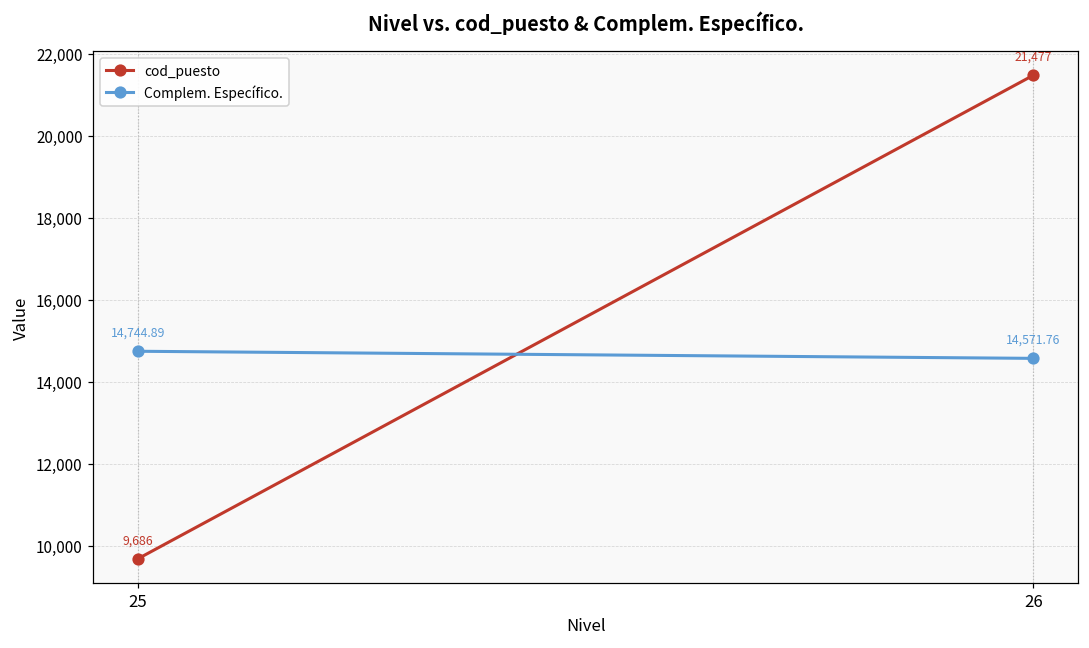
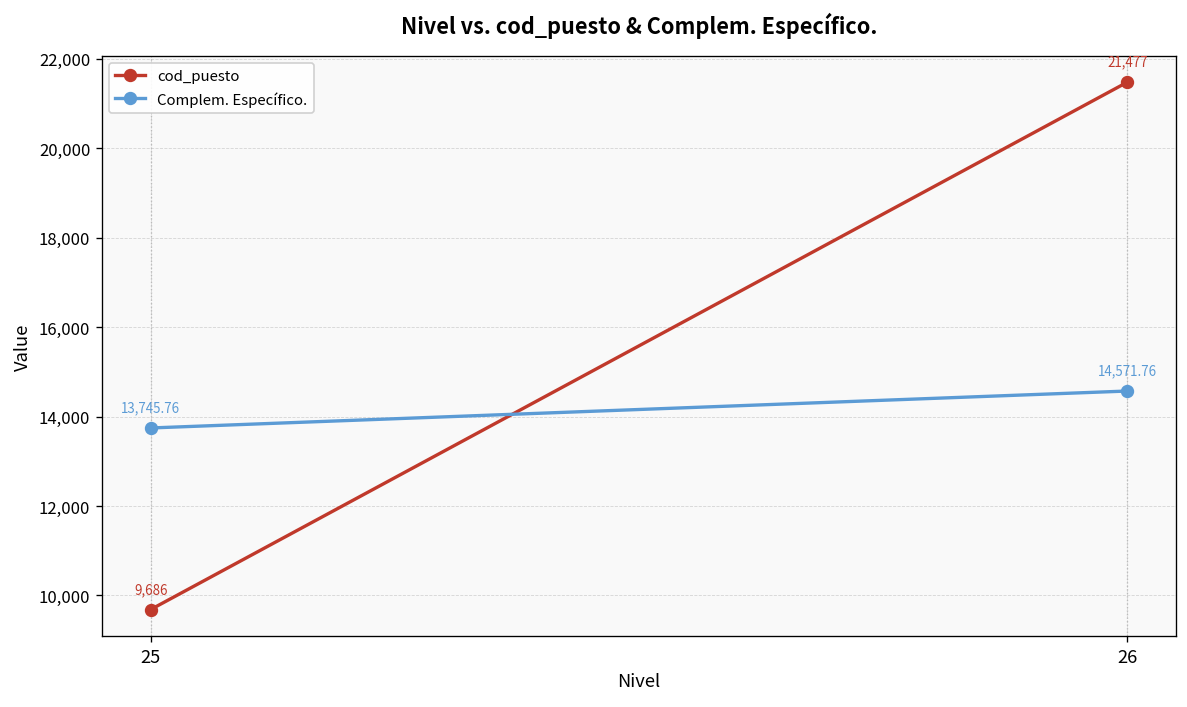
Complem. Específico., 25: 14,744.89 -> 13,745.76
